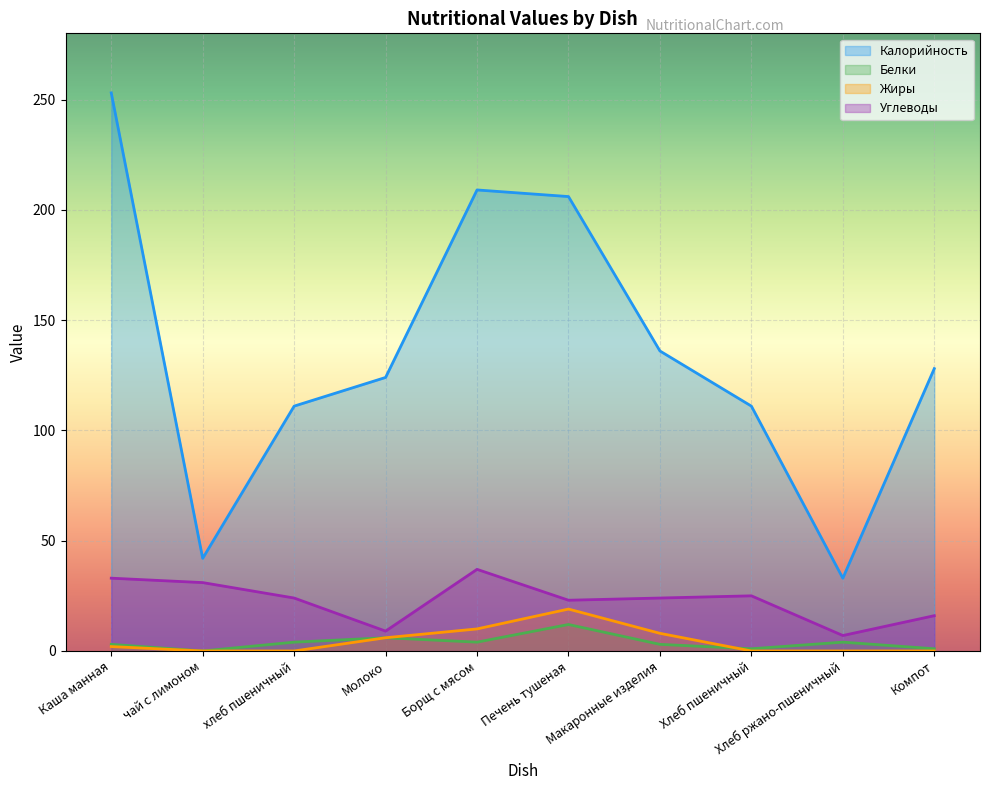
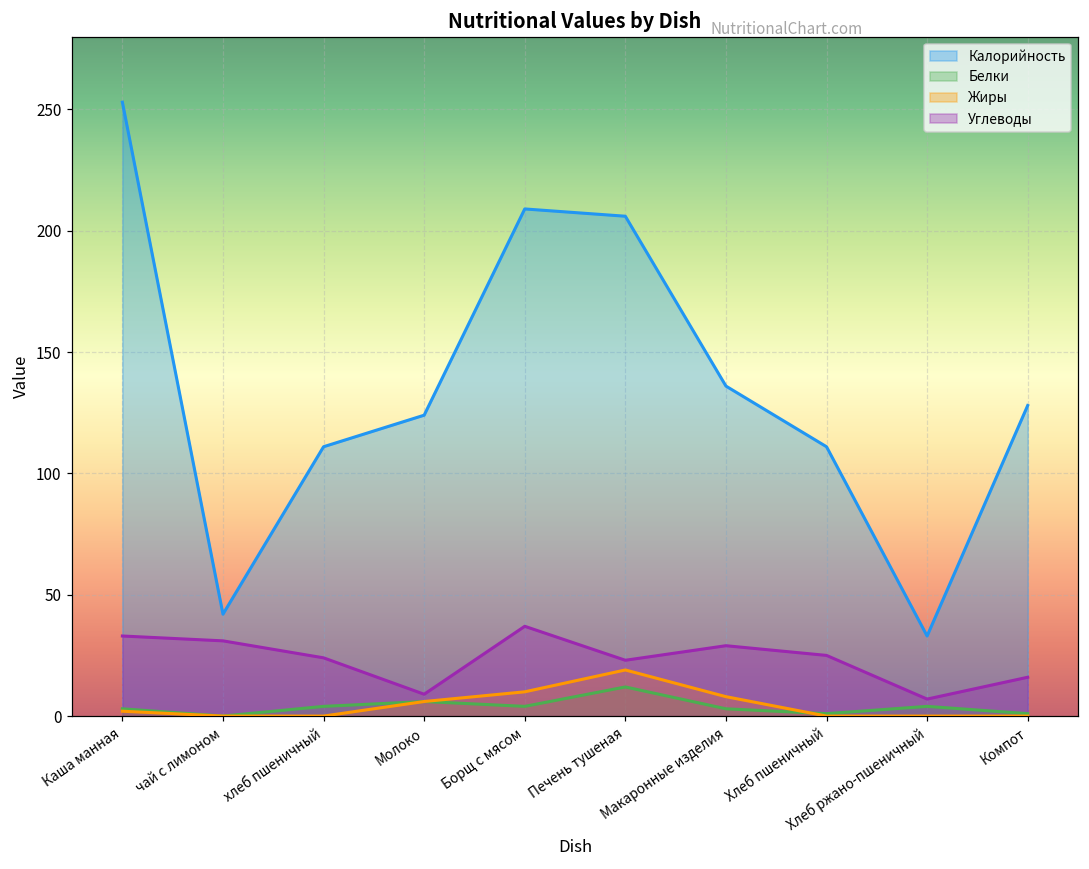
Углеводы, Макаронные изделия: 24 -> 29
